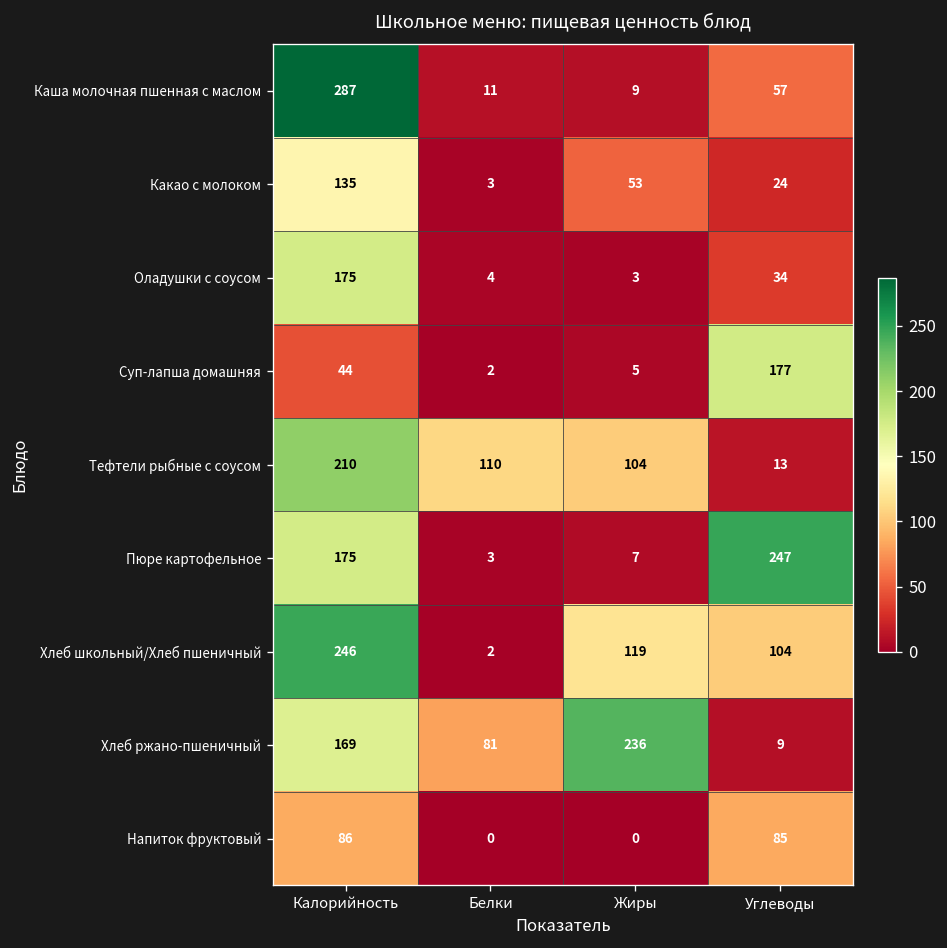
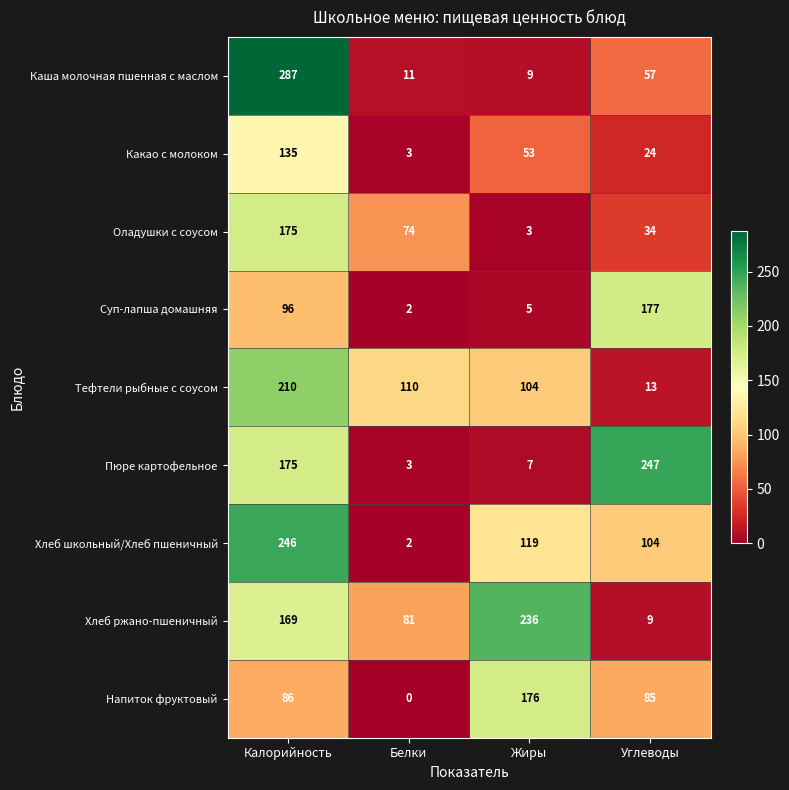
Оладушки с соусом, Белки: 4 -> 74
Суп-лапша домашняя, Калорийность: 44 -> 96
Напиток фруктовый, Жиры: 0 -> 176
